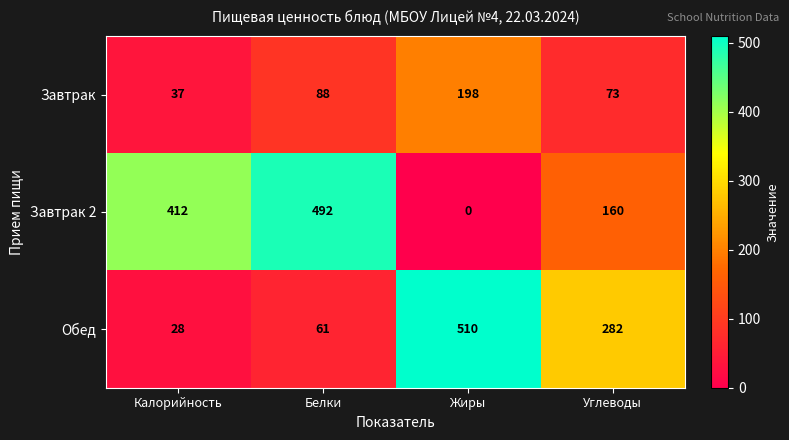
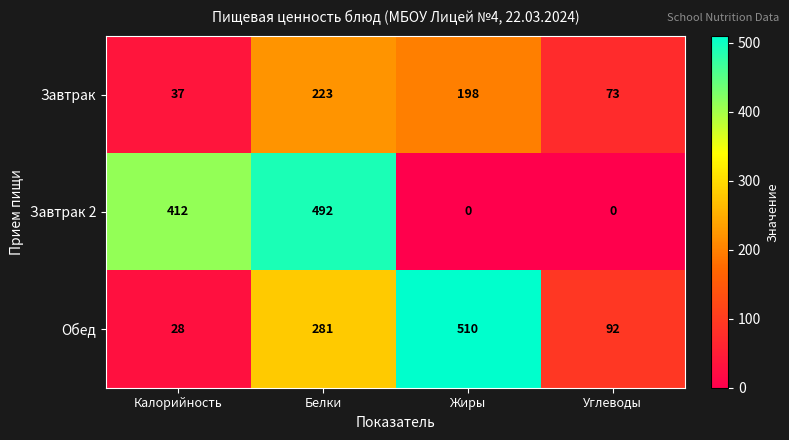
Завтрак, Белки: 88 -> 223
Завтрак 2, Углеводы: 160 -> 0
Обед, Белки: 61 -> 281
Обед, Углеводы: 282 -> 92
